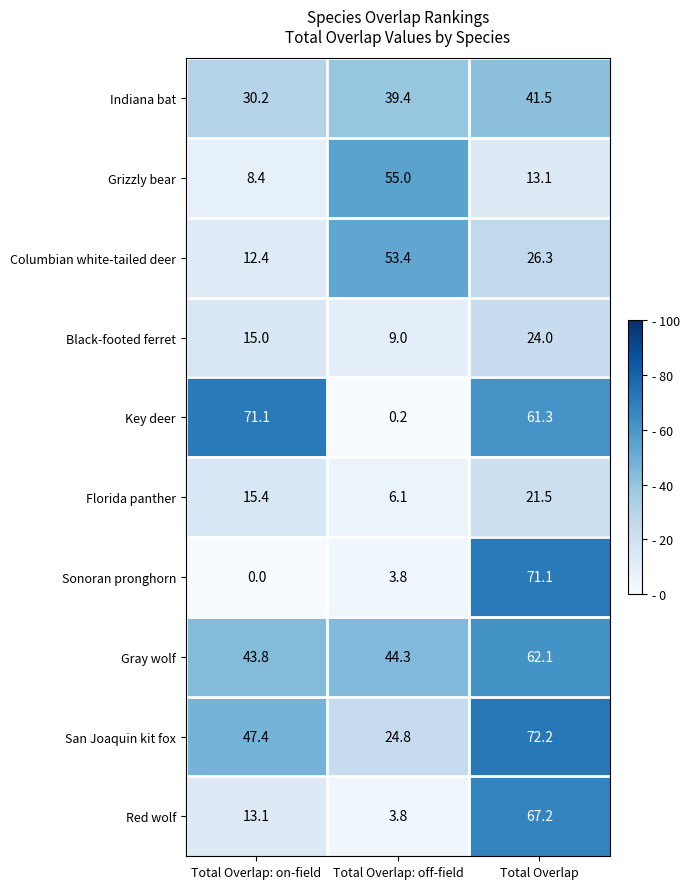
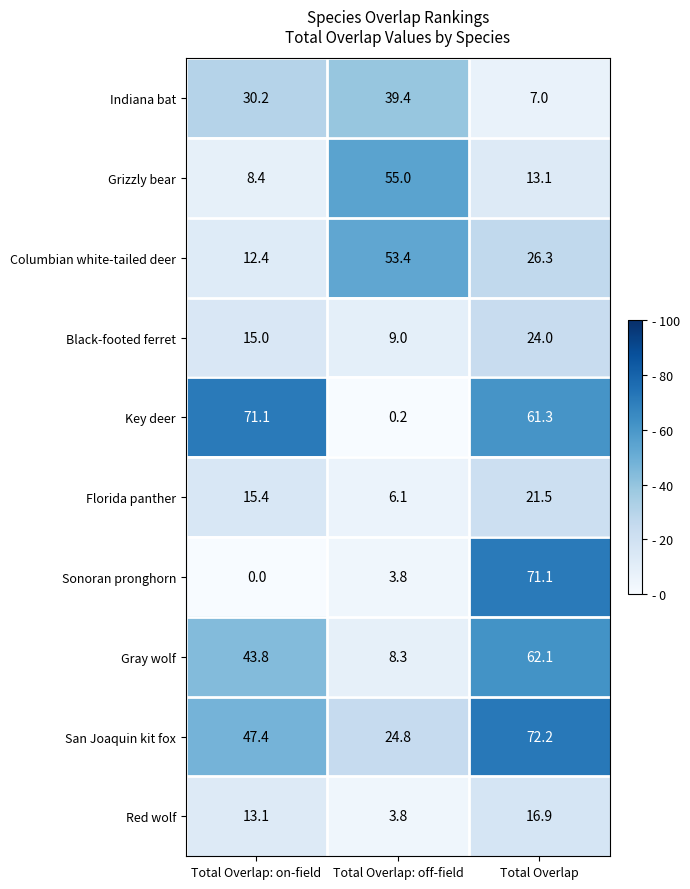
Indiana bat, Total Overlap: 41.5 -> 7.0
Gray wolf, Total Overlap: off-field: 44.3 -> 8.3
Red wolf, Total Overlap: 67.2 -> 16.9
